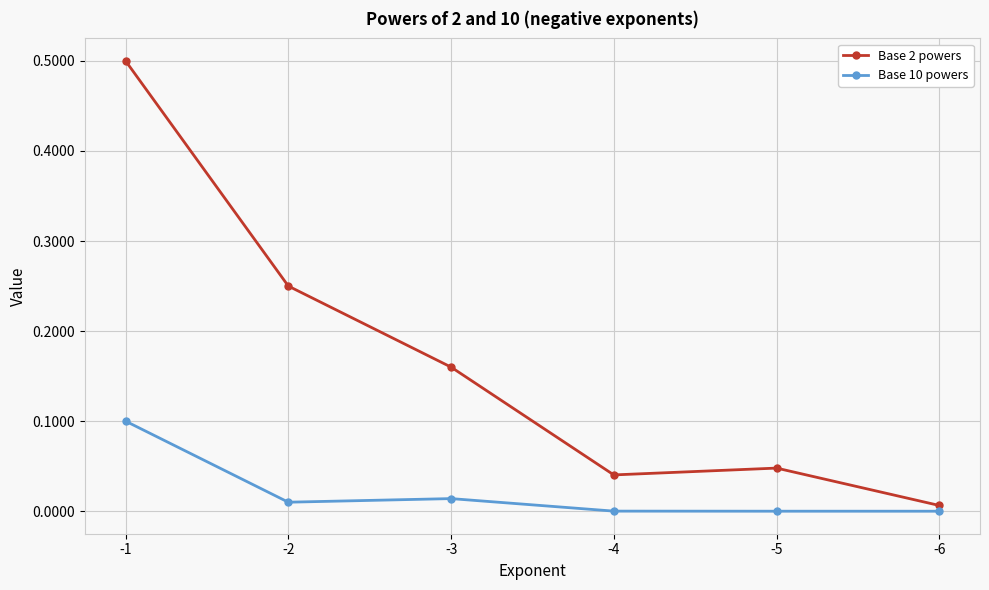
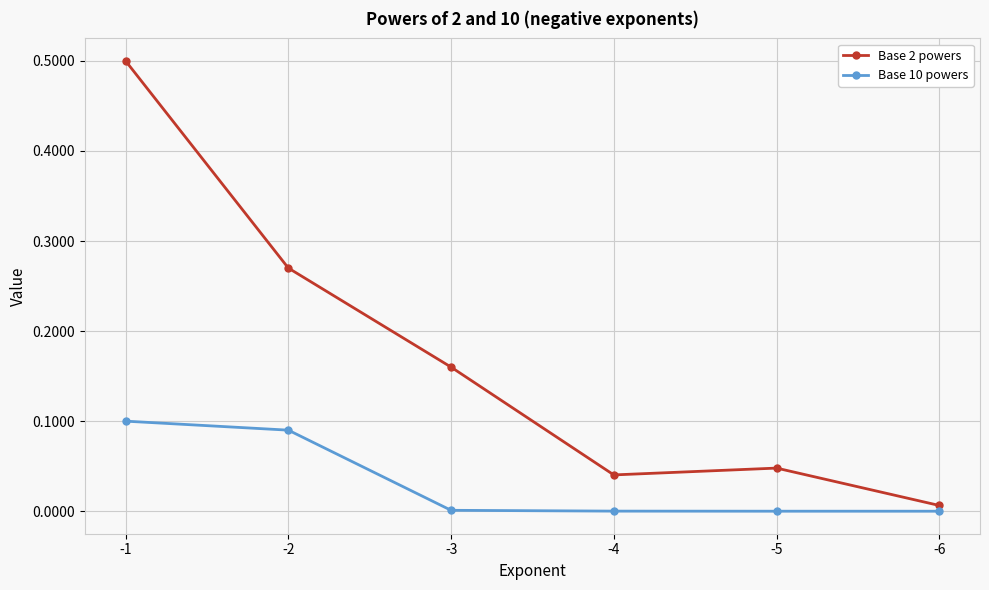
Base 2 powers, -2: 0.25 -> 0.27
Base 10 powers, -2: 0.01 -> 0.09
Base 10 powers, -3: 0.01 -> 0.00
